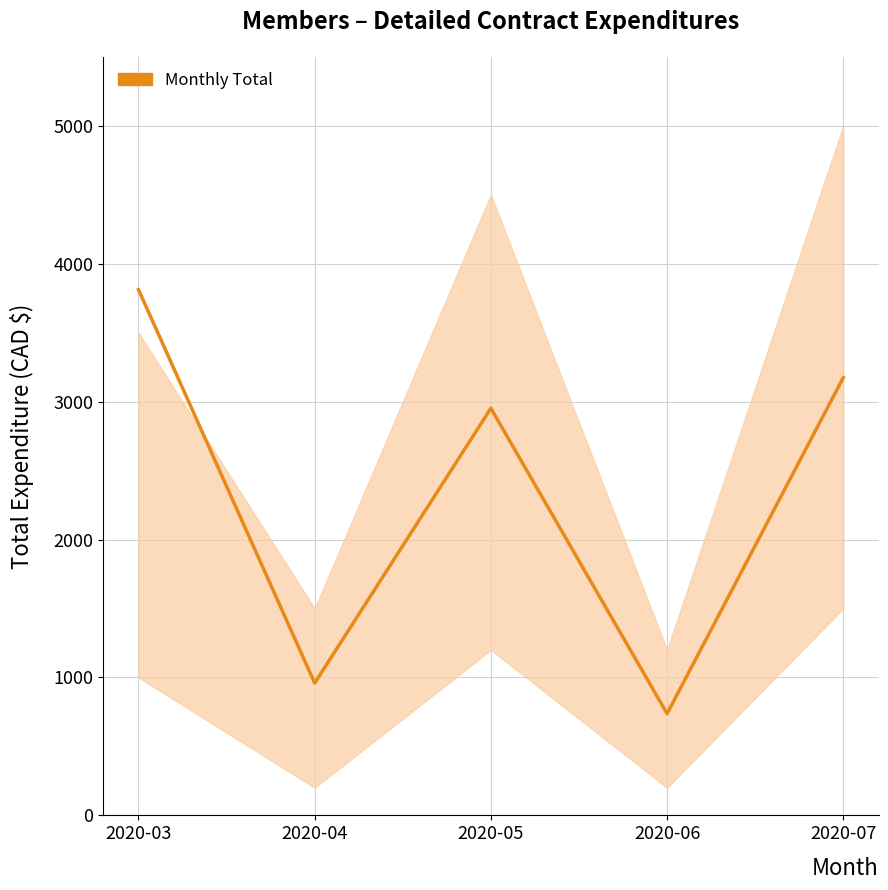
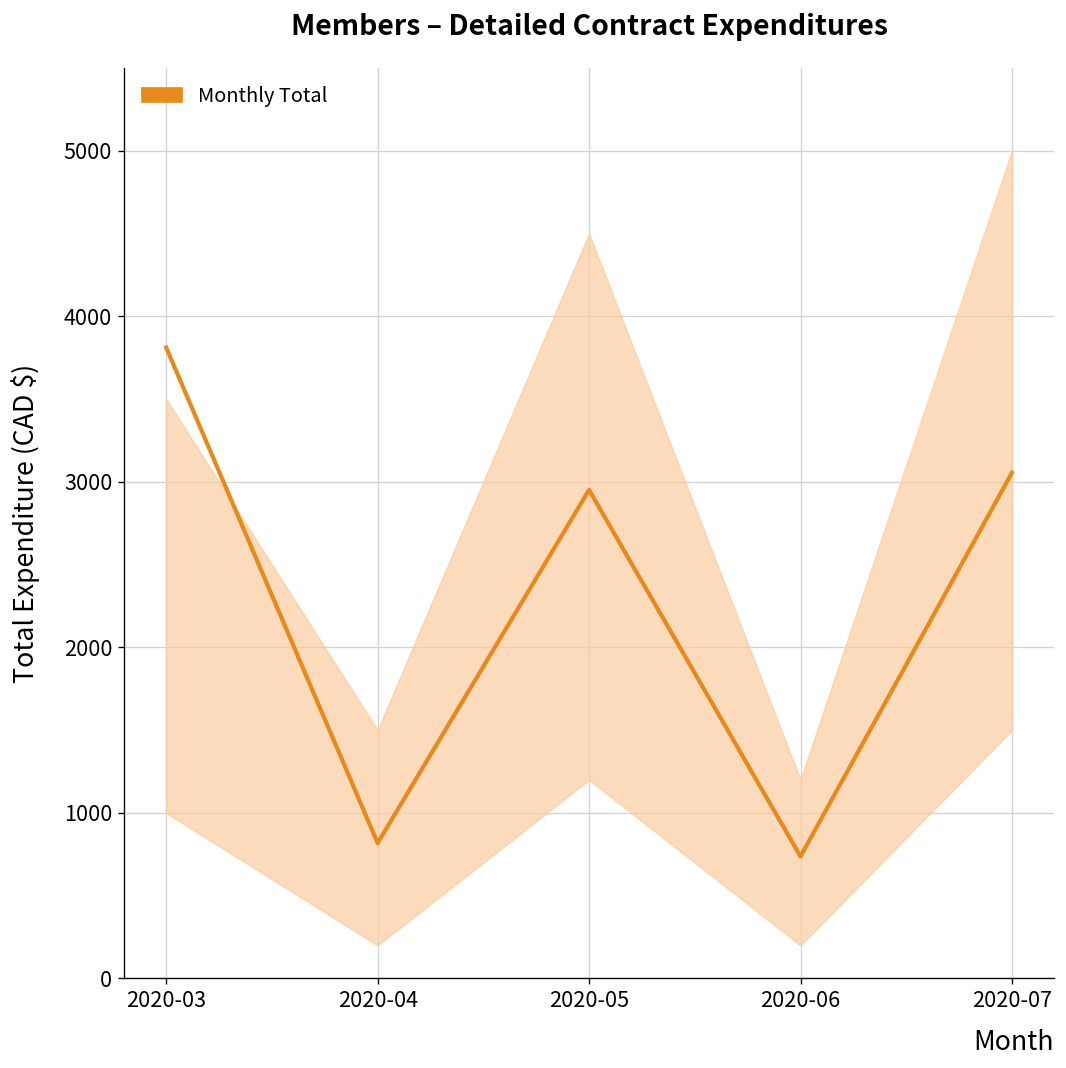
Monthly Total, 2020-04: 960 -> 820
Monthly Total, 2020-07: 3170 -> 3060
